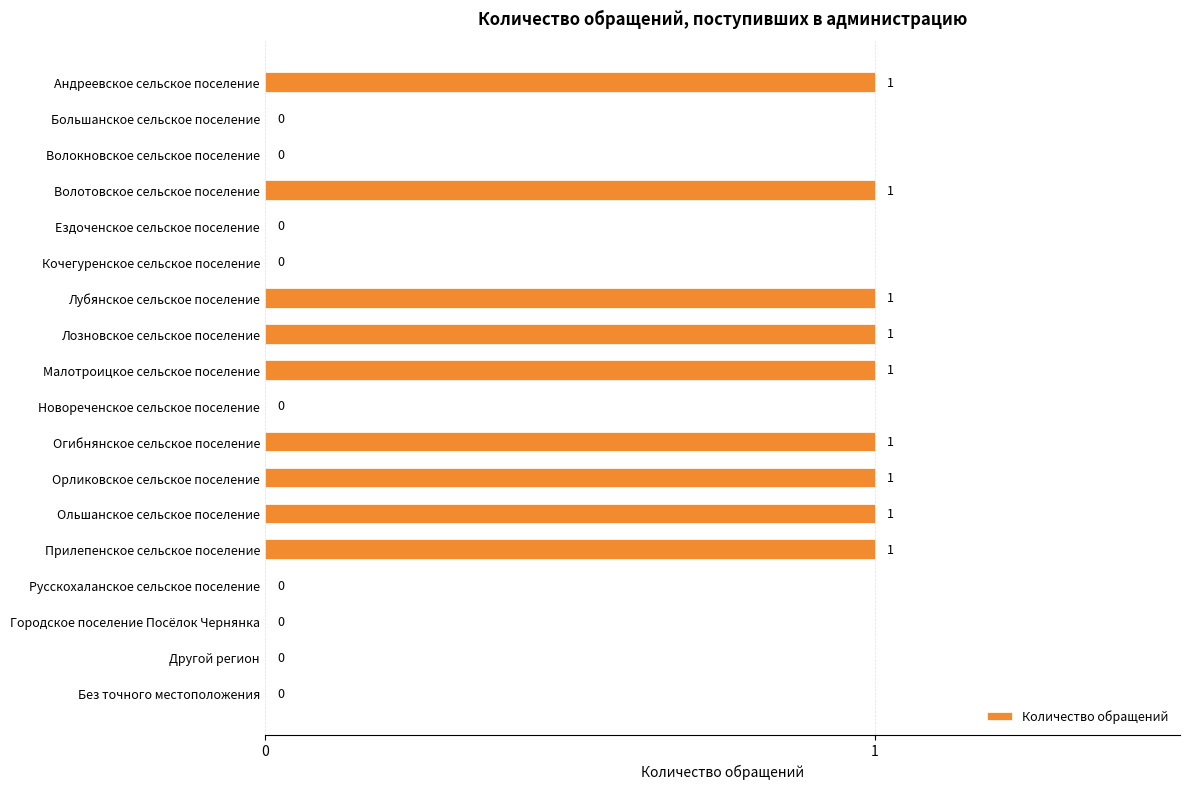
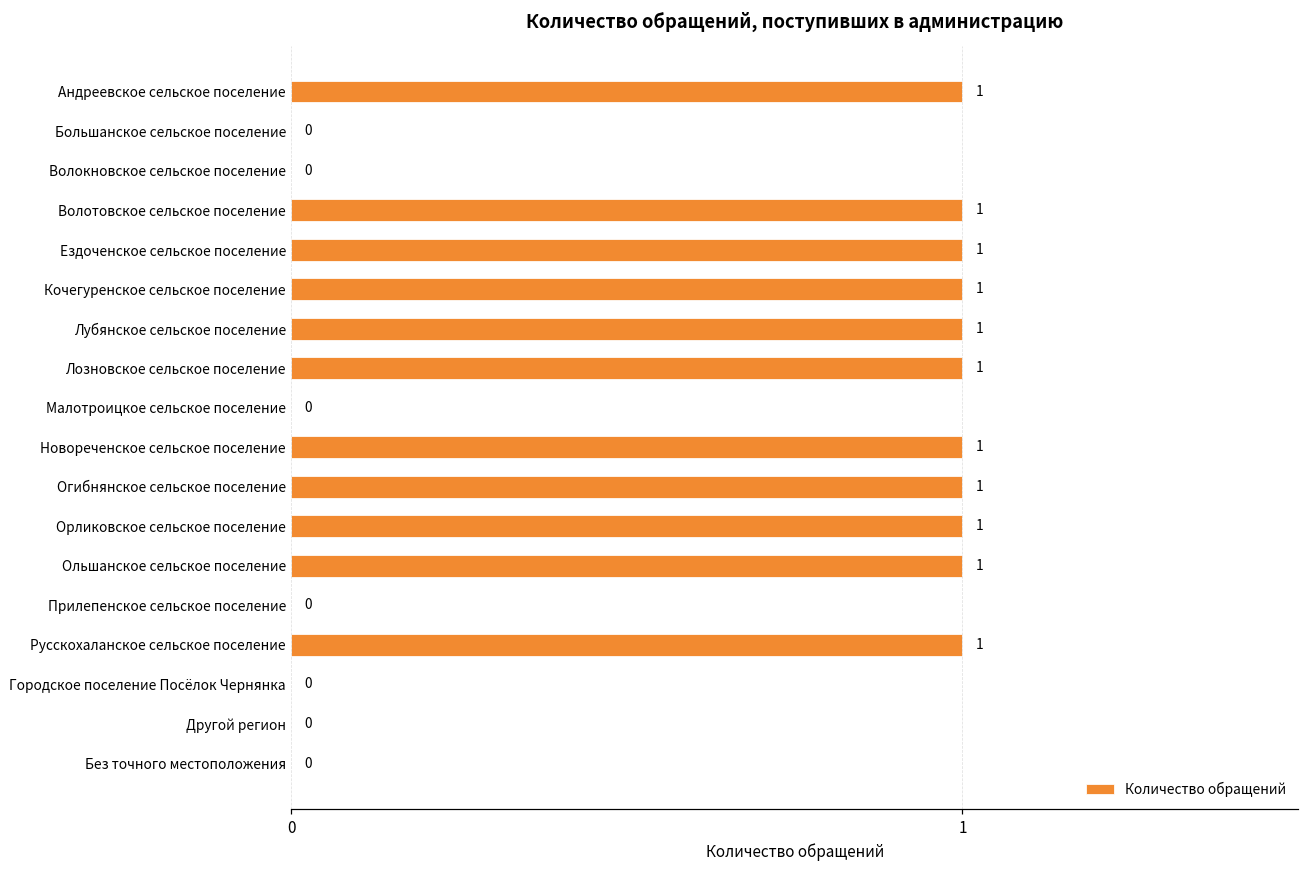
Ездоченское сельское поселение: 0 -> 1
Кочегуренское сельское поселение: 0 -> 1
Малотроицкое сельское поселение: 1 -> 0
Новореченское сельское поселение: 0 -> 1
Прилепенское сельское поселение: 1 -> 0
Русскохаланское сельское поселение: 0 -> 1
